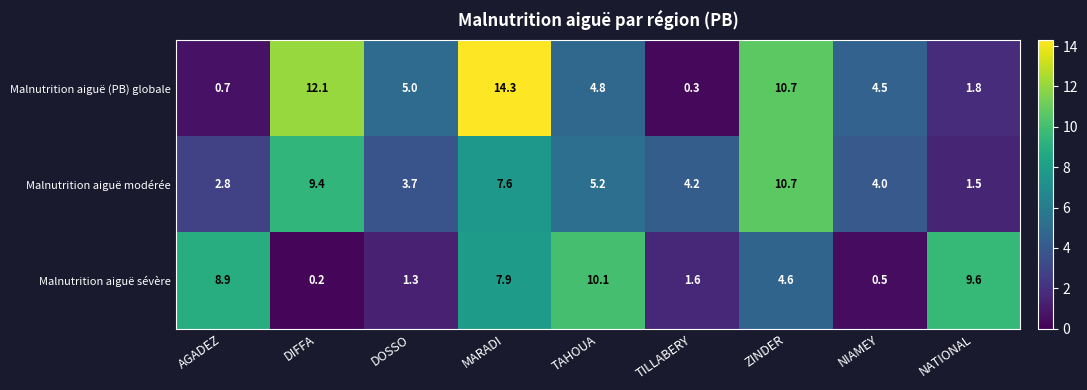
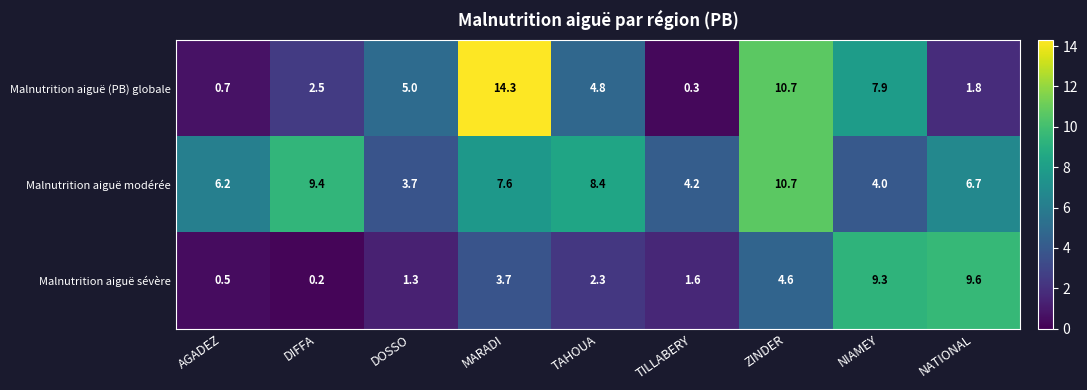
Malnutrition aiguë (PB) globale, DIFFA: 12.1 -> 2.5
Malnutrition aiguë (PB) globale, NIAMEY: 4.5 -> 7.9
Malnutrition aiguë modérée, AGADEZ: 2.8 -> 6.2
Malnutrition aiguë modérée, TAHOUA: 5.2 -> 8.4
Malnutrition aiguë modérée, NATIONAL: 1.5 -> 6.7
Malnutrition aiguë sévère, AGADEZ: 8.9 -> 0.5
Malnutrition aiguë sévère, MARADI: 7.9 -> 3.7
Malnutrition aiguë sévère, TAHOUA: 10.1 -> 2.3
Malnutrition aiguë sévère, NIAMEY: 0.5 -> 9.3
